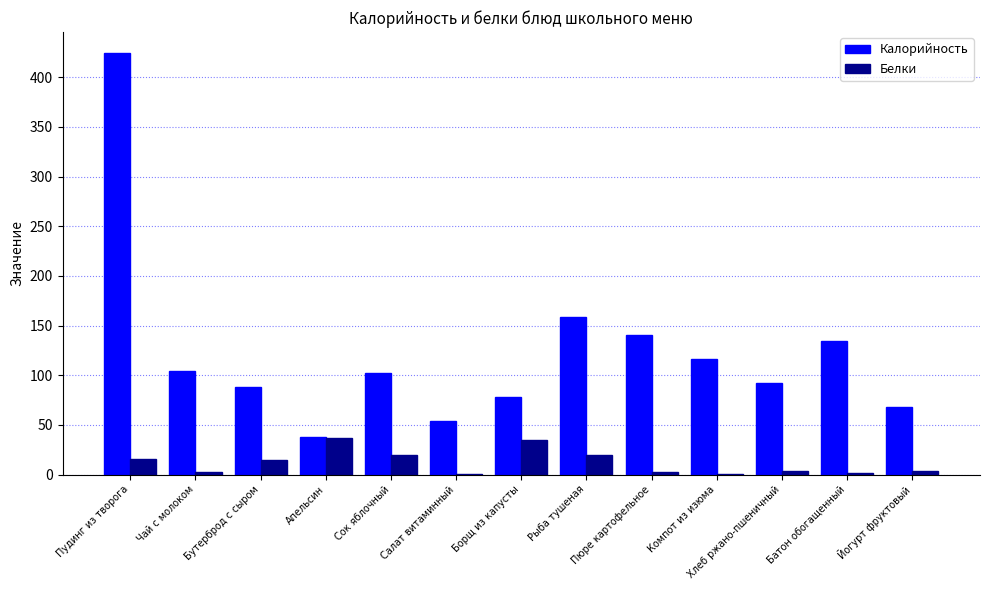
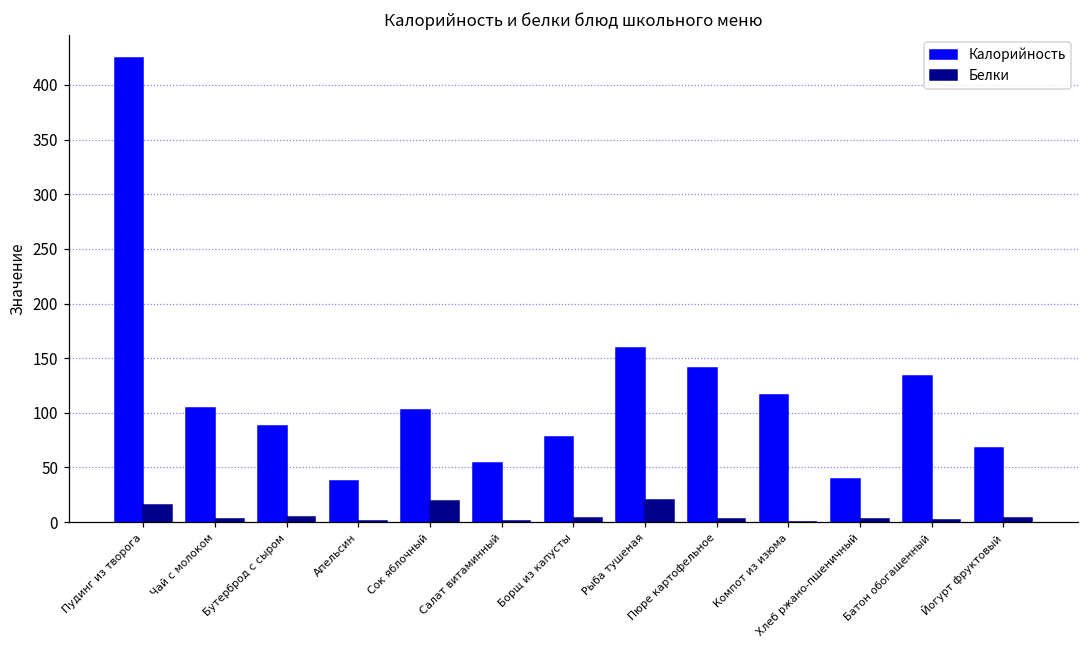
Белки, Бутерброд с сыром: 10 -> 0
Белки, Апельсин: 40 -> 0
Белки, Борщ из капусты: 30 -> 0
Калорийность, Хлеб ржано-пшеничный: 90 -> 40
